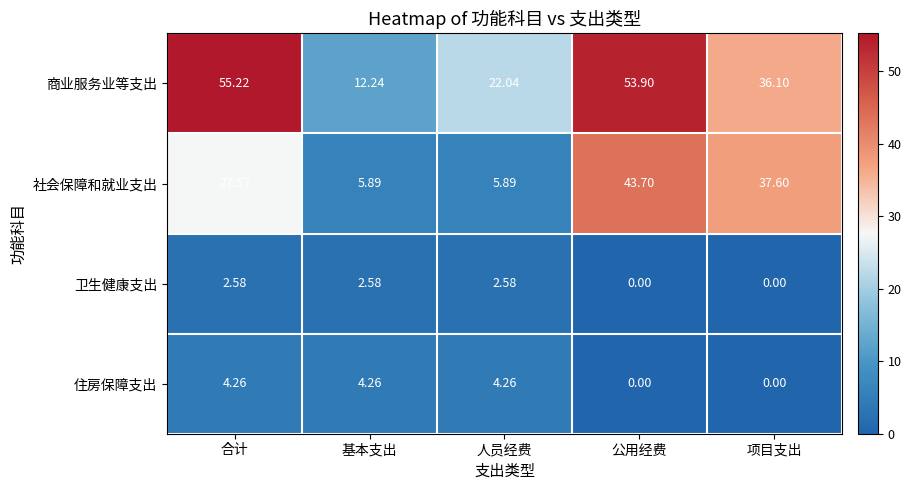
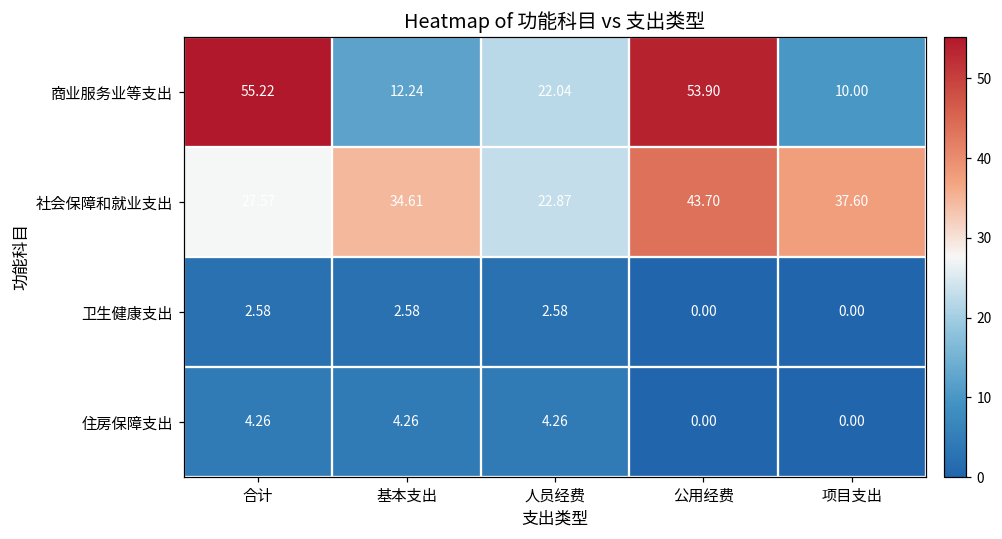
商业服务业等支出, 项目支出: 36.10 -> 10.00
社会保障和就业支出, 基本支出: 5.89 -> 34.61
社会保障和就业支出, 人员经费: 5.89 -> 22.87
